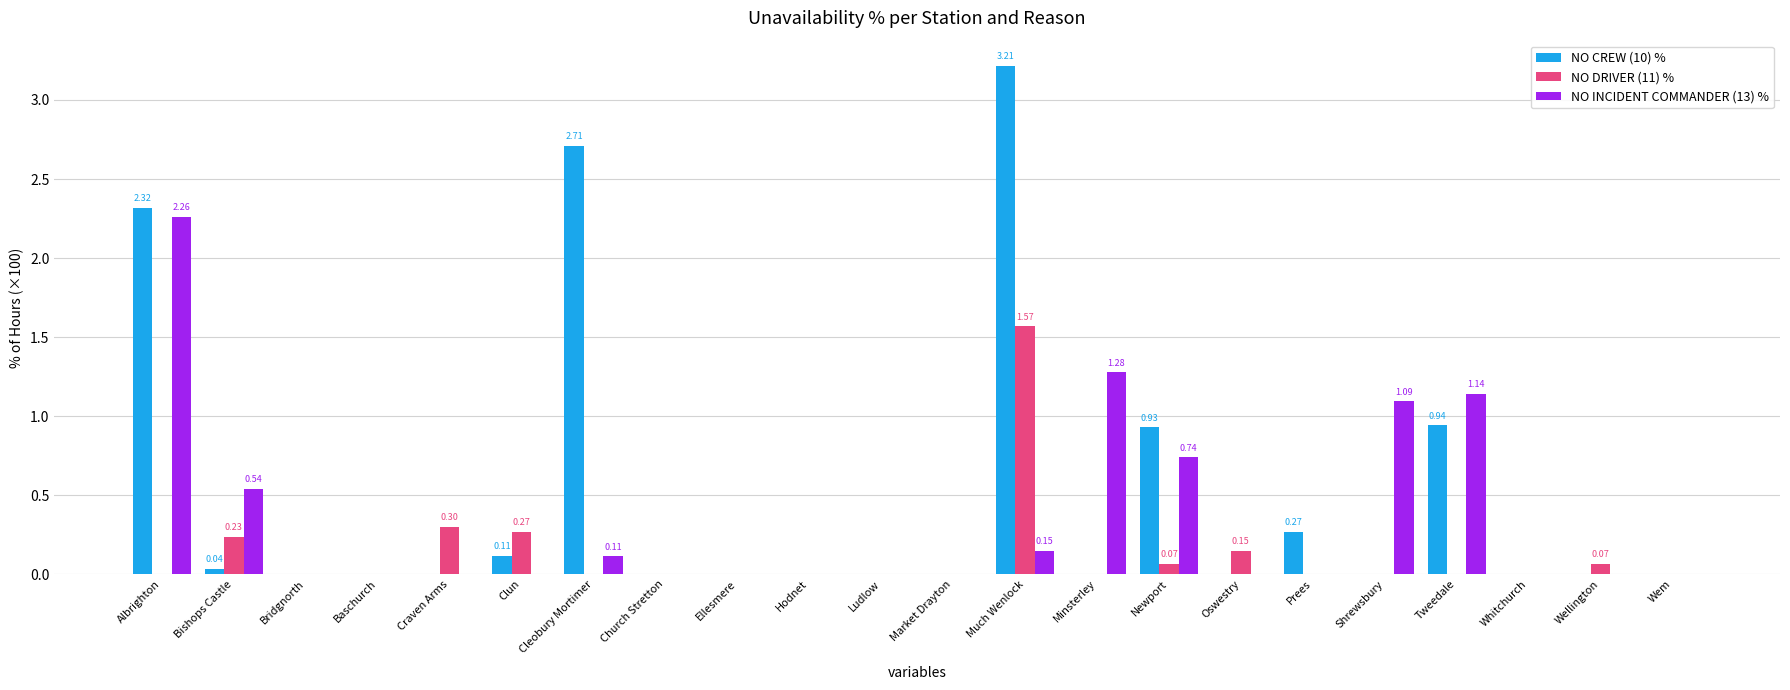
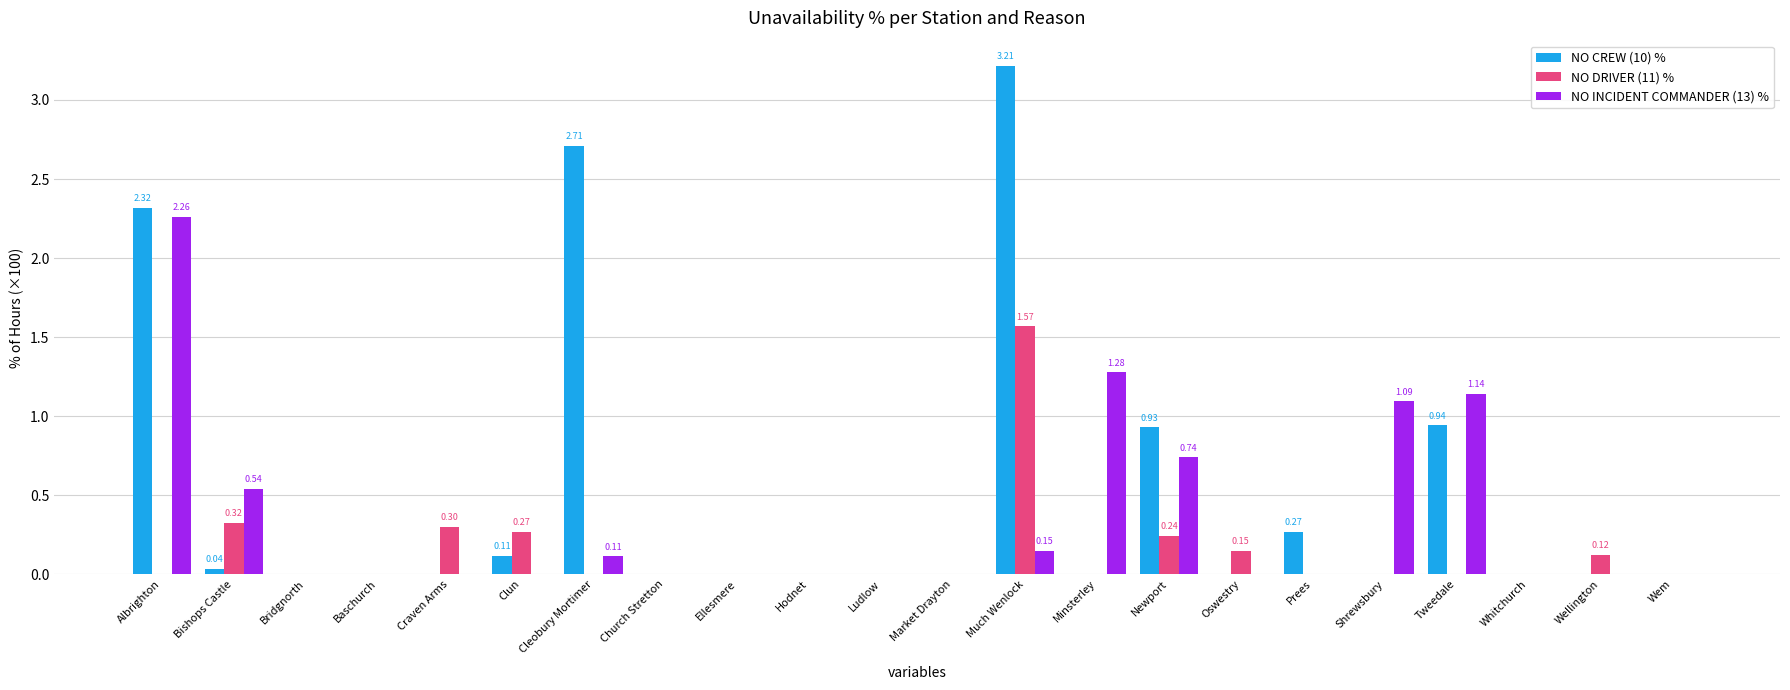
NO DRIVER (11) %, Bishops Castle: 0.23 -> 0.32
NO DRIVER (11) %, Newport: 0.07 -> 0.24
NO DRIVER (11) %, Wellington: 0.07 -> 0.12
